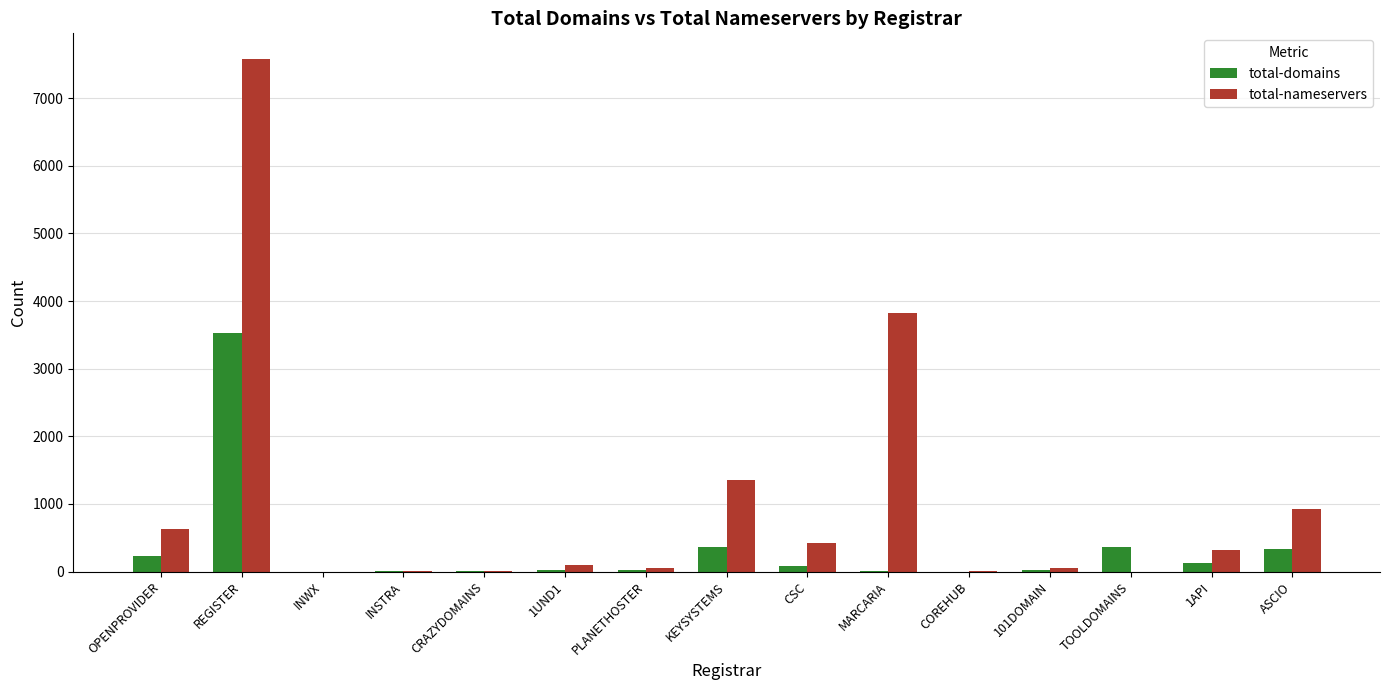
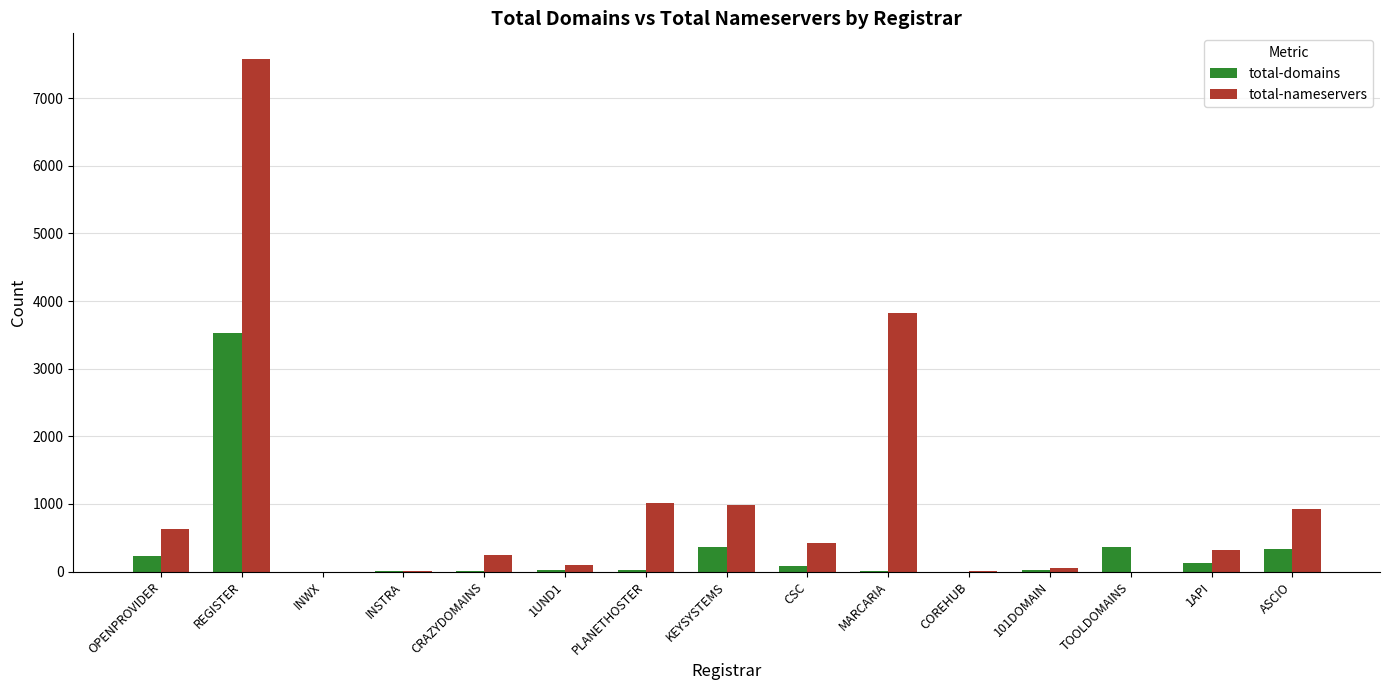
total-nameservers, CRAZYDOMAINS: 0 -> 300
total-nameservers, PLANETHOSTER: 0 -> 1000
total-nameservers, KEYSYSTEMS: 1400 -> 1000
